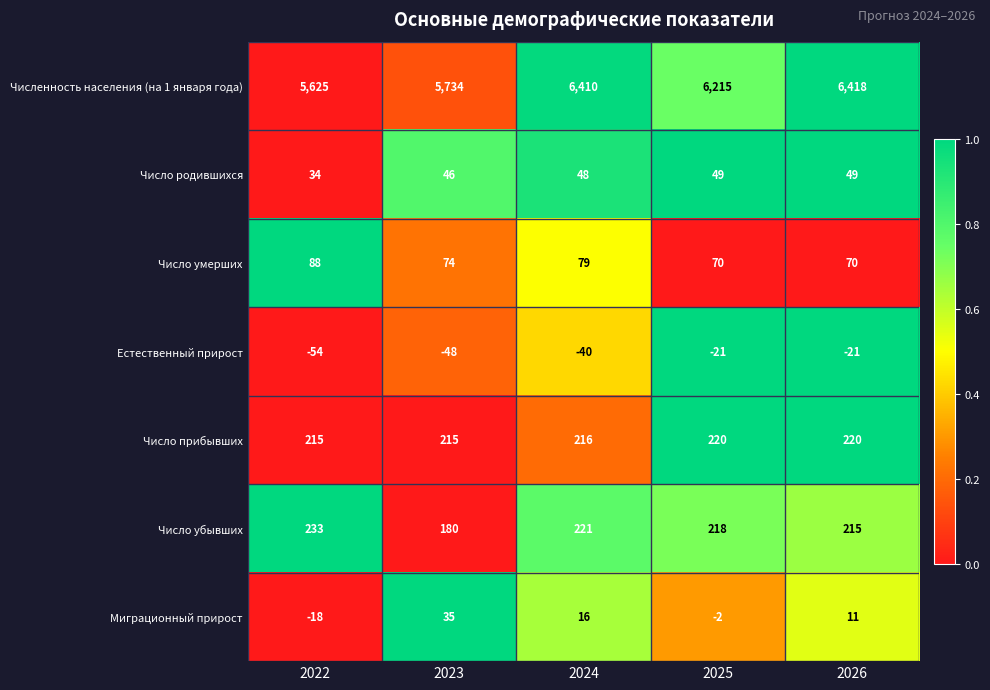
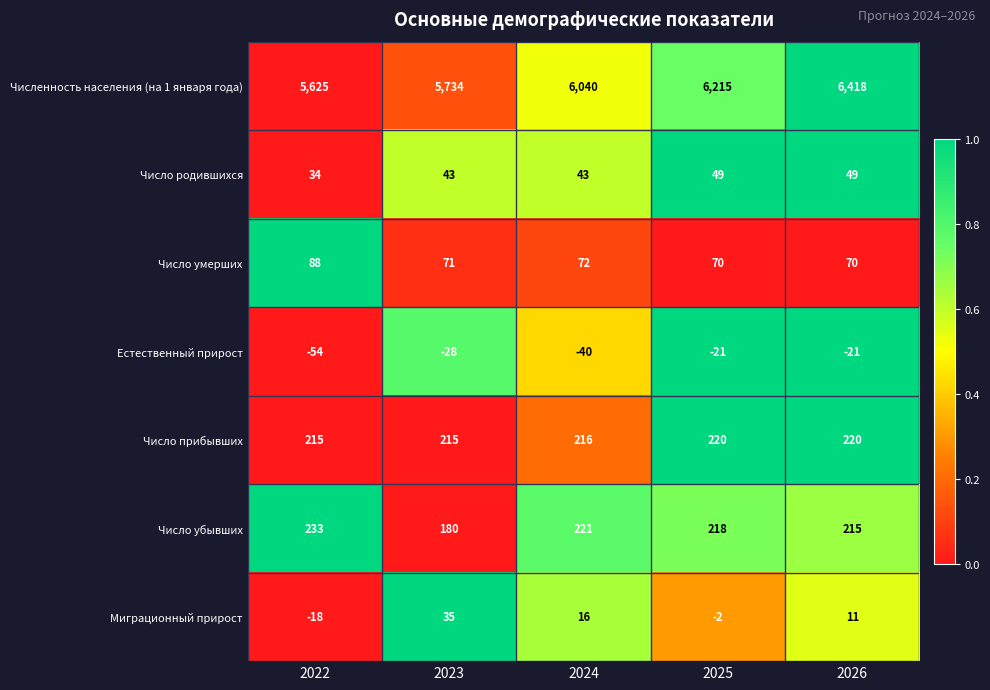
Численность населения (на 1 января года), 2024: 6,410 -> 6,040
Число родившихся, 2023: 46 -> 43
Число родившихся, 2024: 48 -> 43
Число умерших, 2023: 74 -> 71
Число умерших, 2024: 79 -> 72
Естественный прирост, 2023: -48 -> -28
